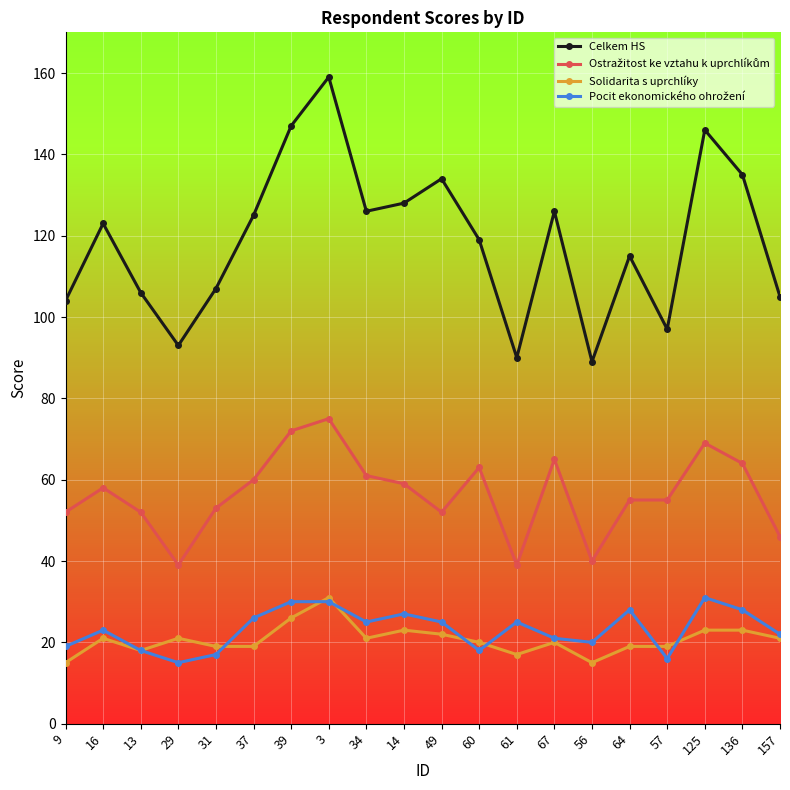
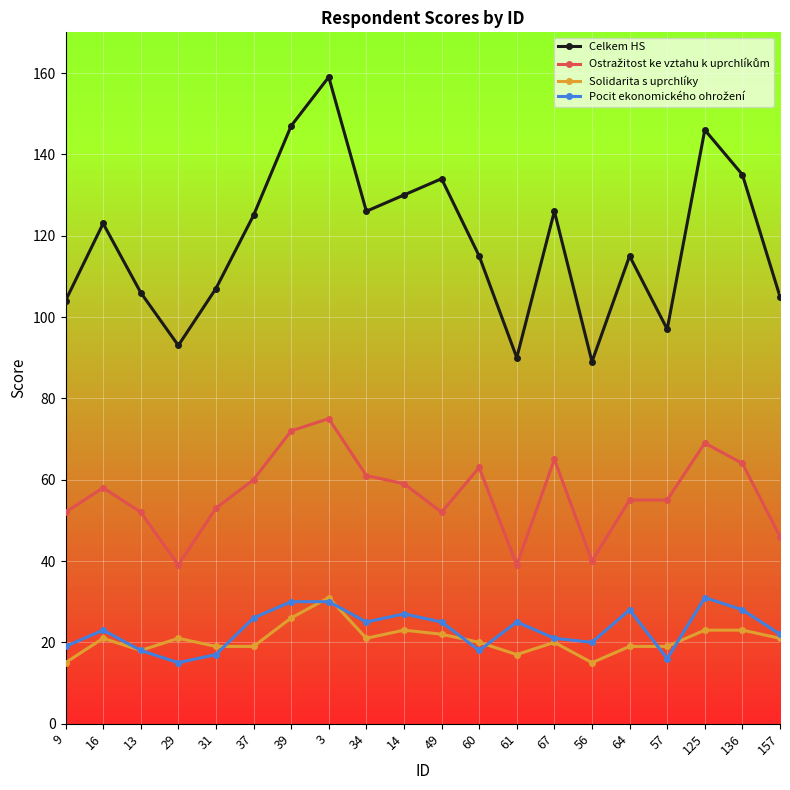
Celkem HS, 14: 128 -> 130
Celkem HS, 60: 119 -> 115
